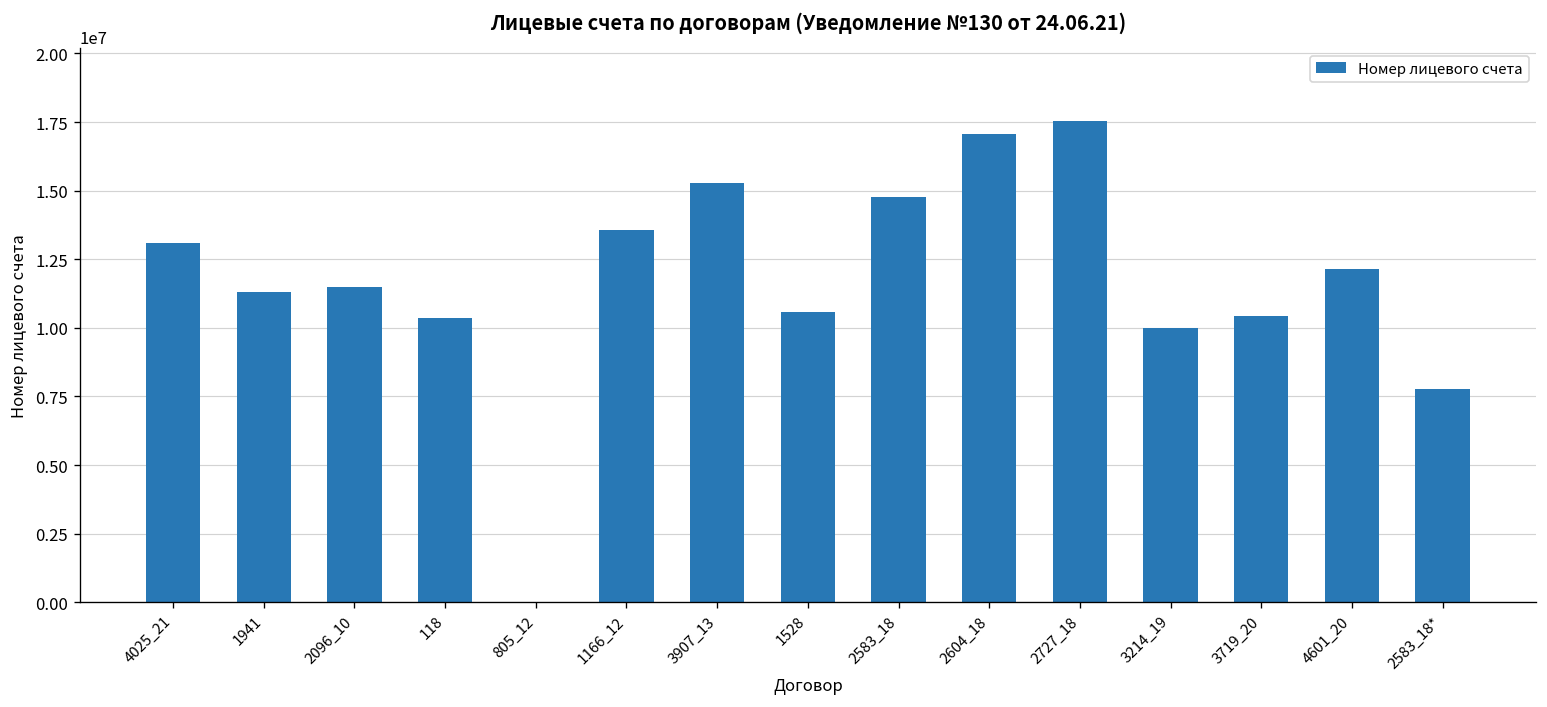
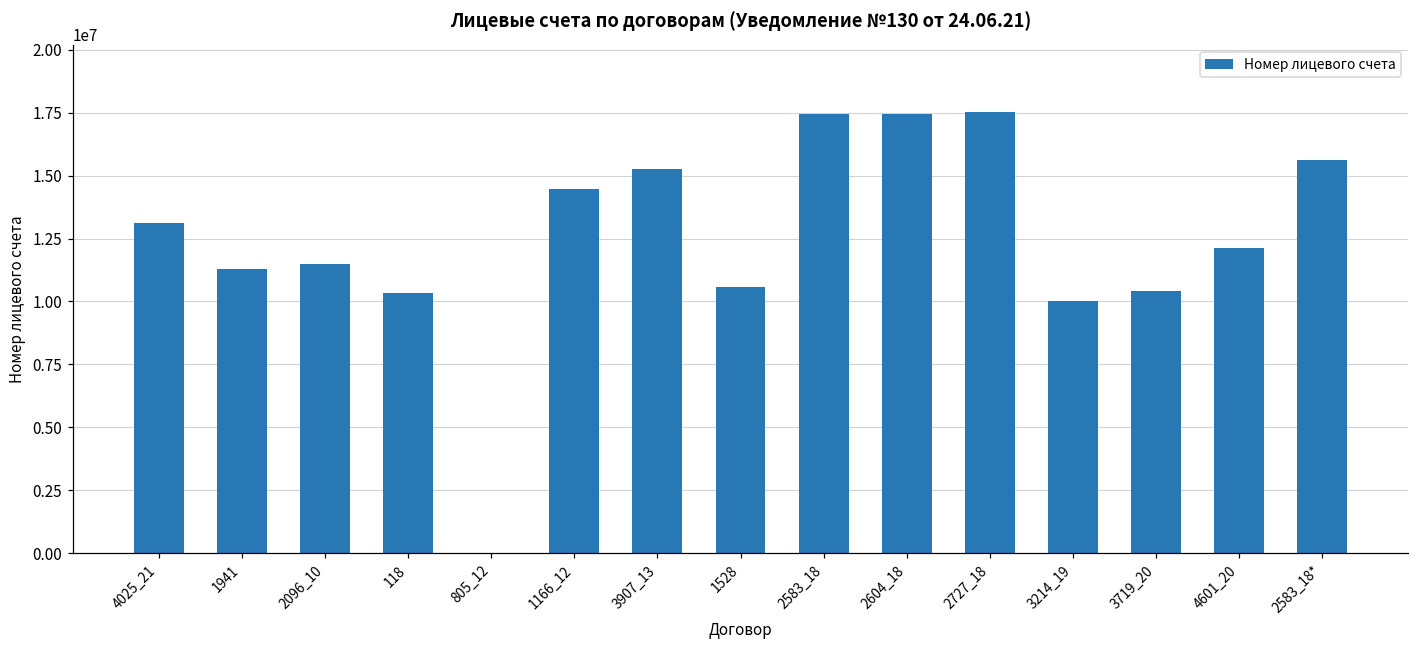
1166_12: 13600000 -> 14500000
2583_18: 14800000 -> 17400000
2604_18: 17100000 -> 17500000
2583_18*: 7800000 -> 15600000
